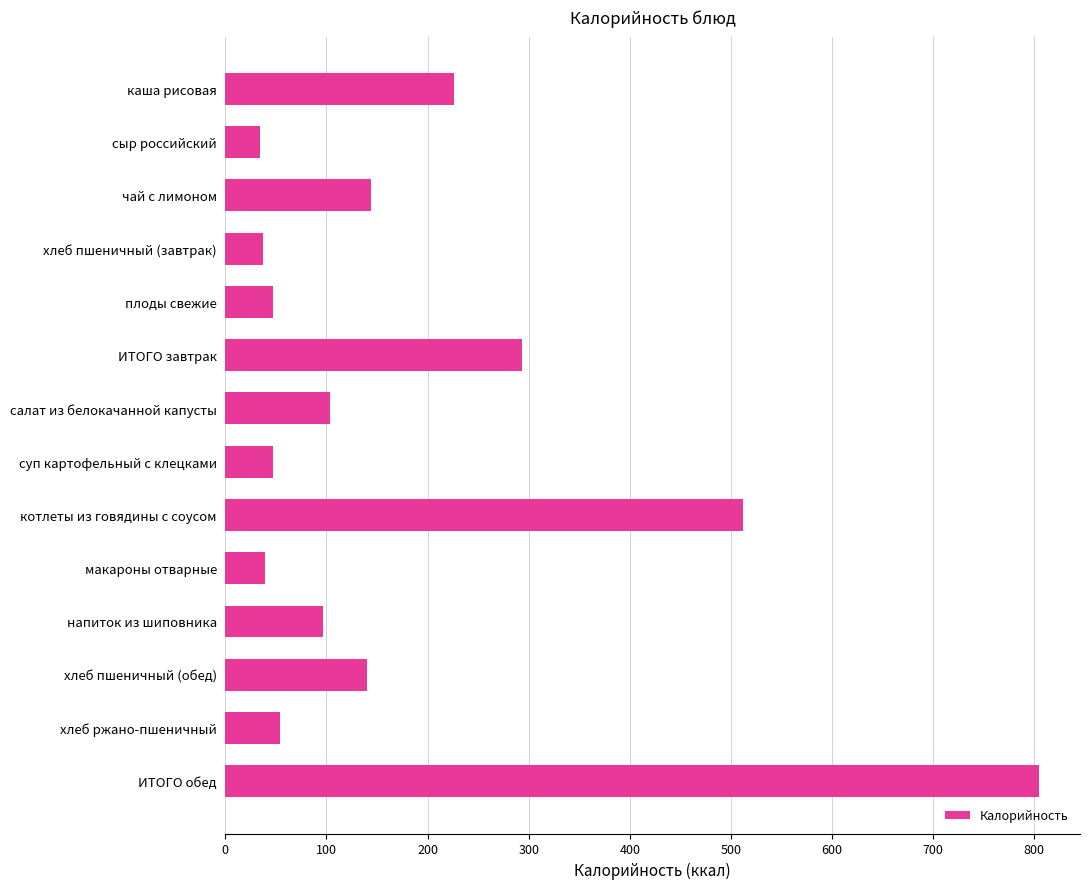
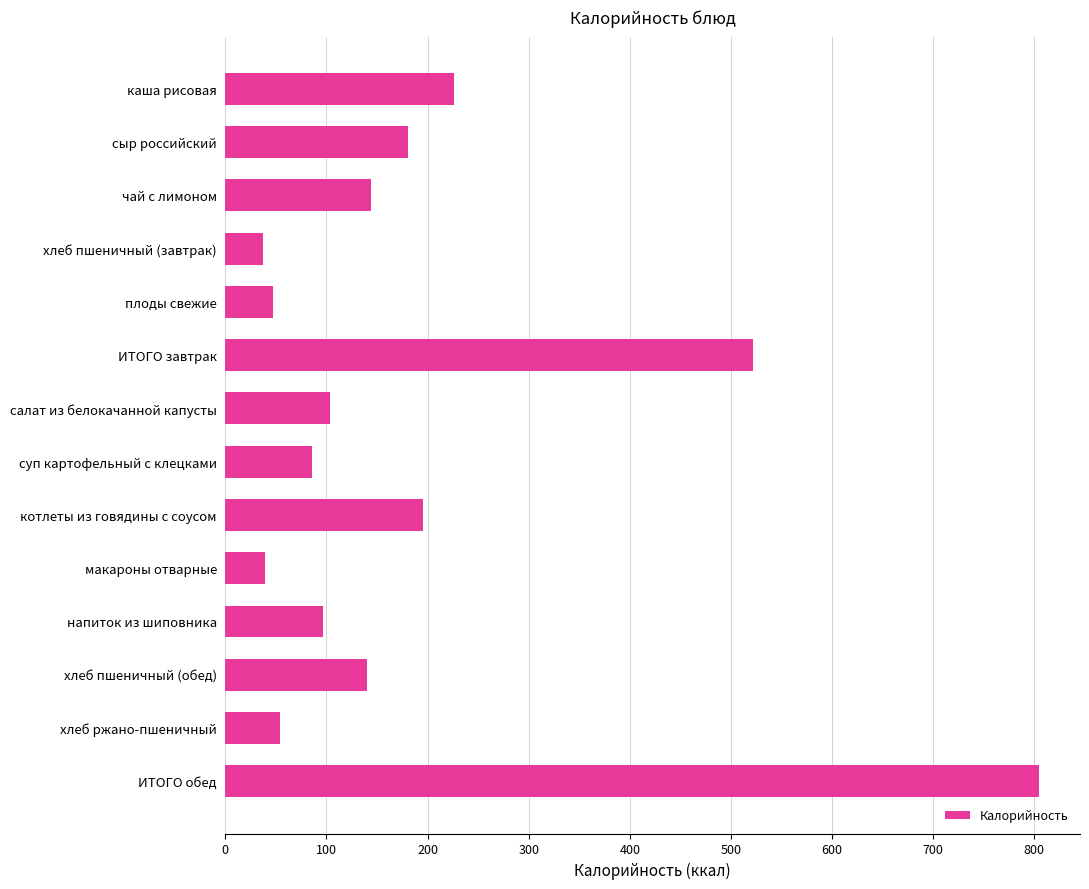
сыр российский: 34 -> 181
ИТОГО завтрак: 293 -> 522
суп картофельный с клецками: 47 -> 86
котлеты из говядины с соусом: 512 -> 195
